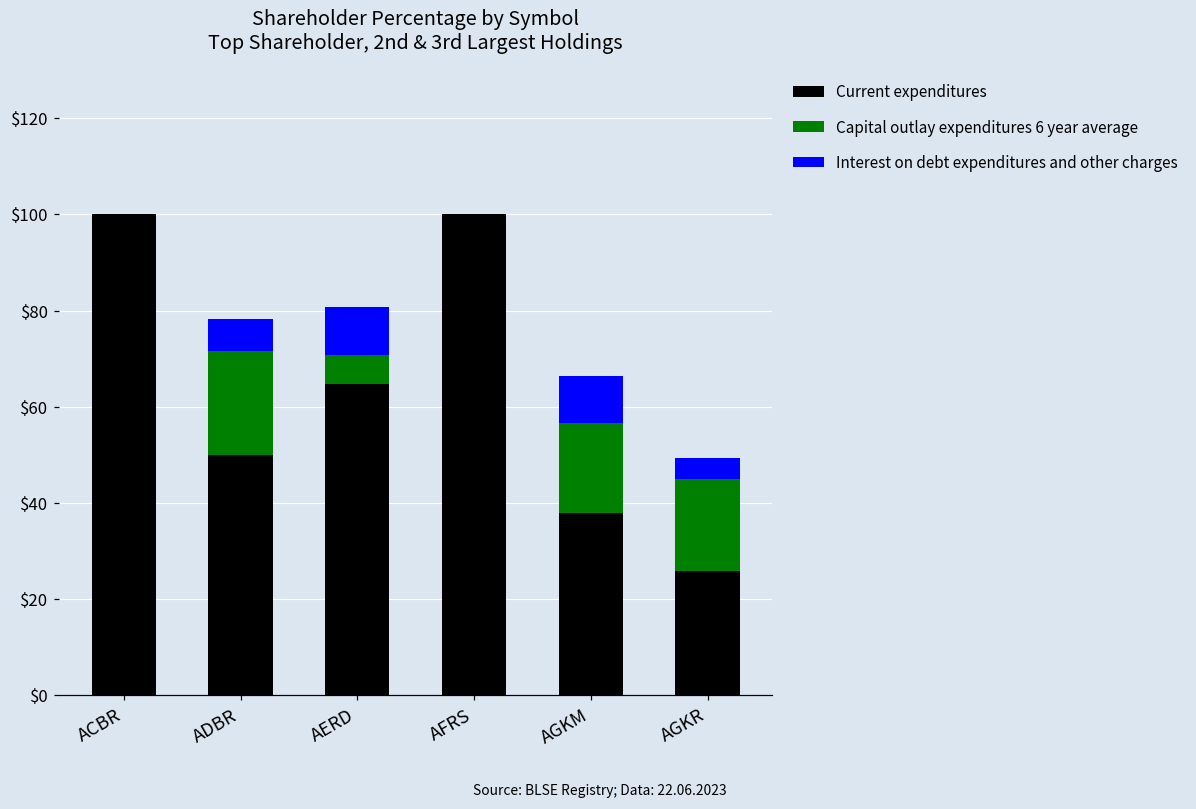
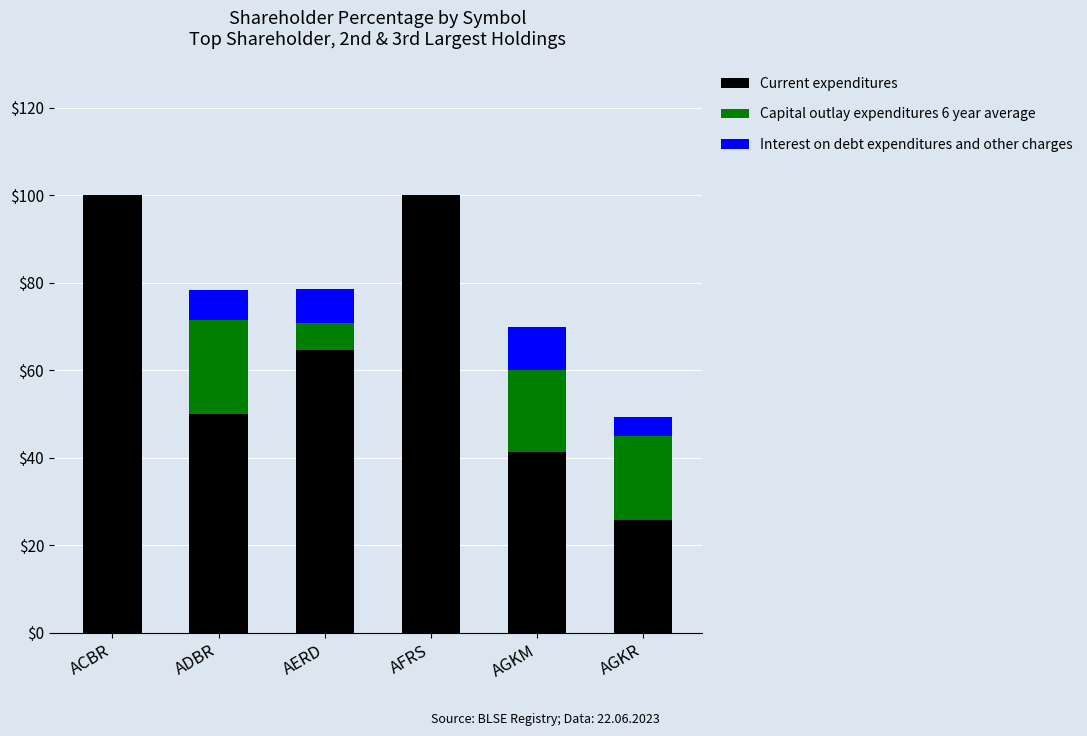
Interest on debt expenditures and other charges, AERD: $10 -> $8
Current expenditures, AGKM: $38 -> $41
